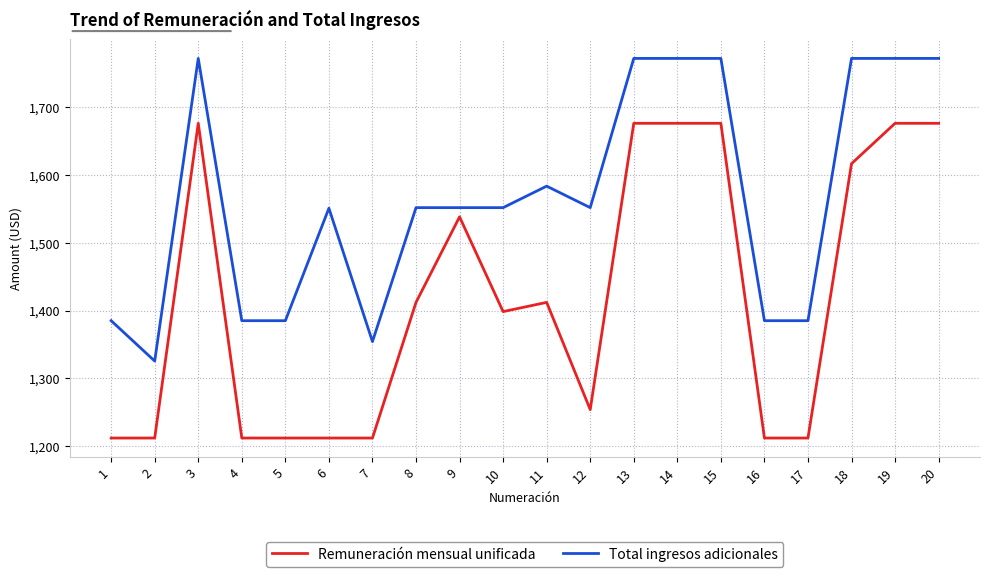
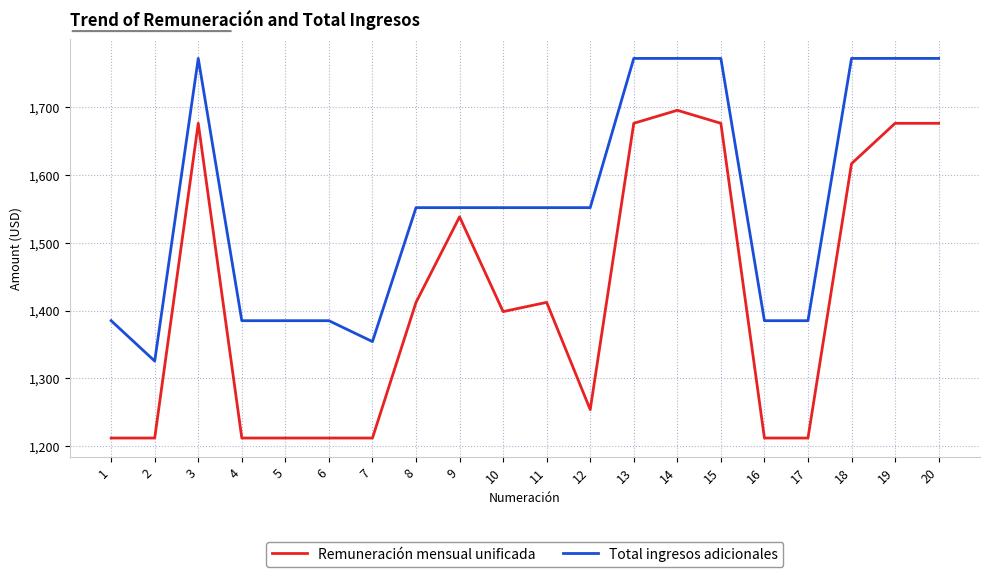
Total ingresos adicionales, 6: 1,550 -> 1,390
Total ingresos adicionales, 11: 1,580 -> 1,550
Remuneración mensual unificada, 14: 1,680 -> 1,700
